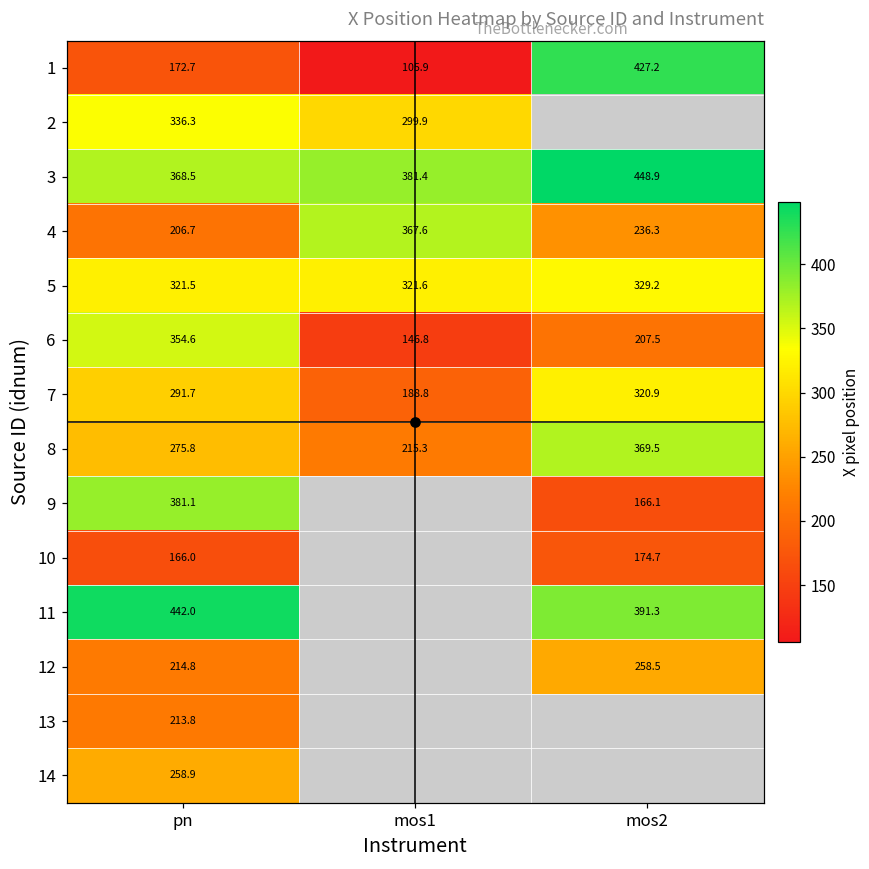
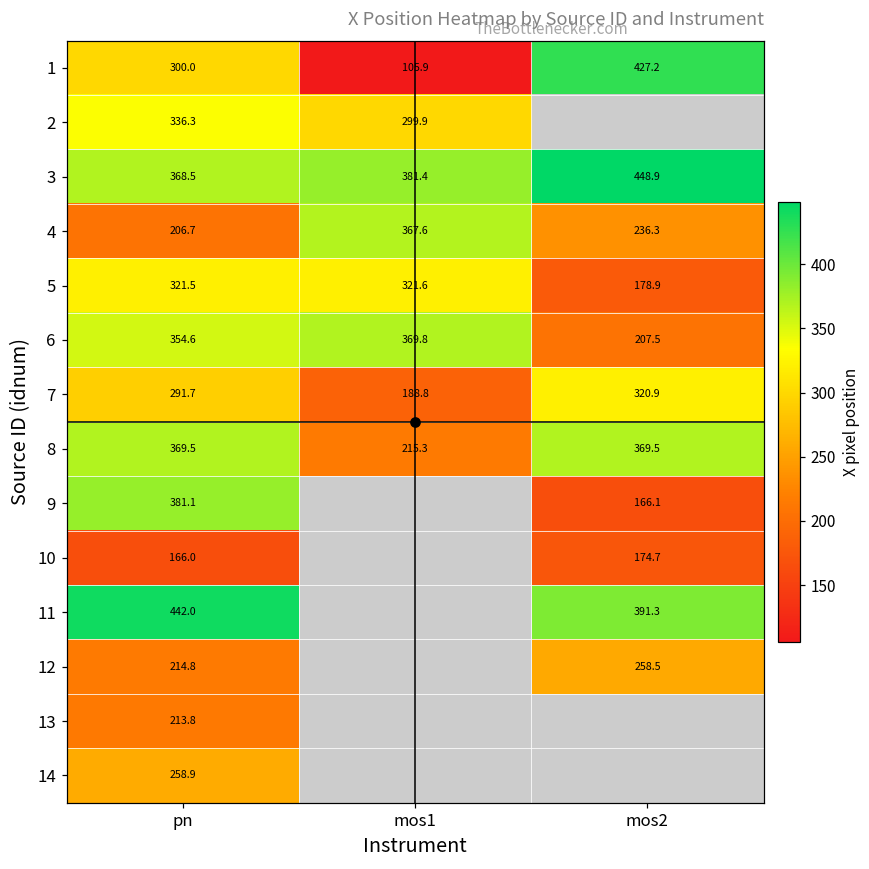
1, pn: 172.7 -> 300.0
5, mos2: 329.2 -> 178.9
6, mos1: 146.8 -> 369.8
8, pn: 275.8 -> 369.5
